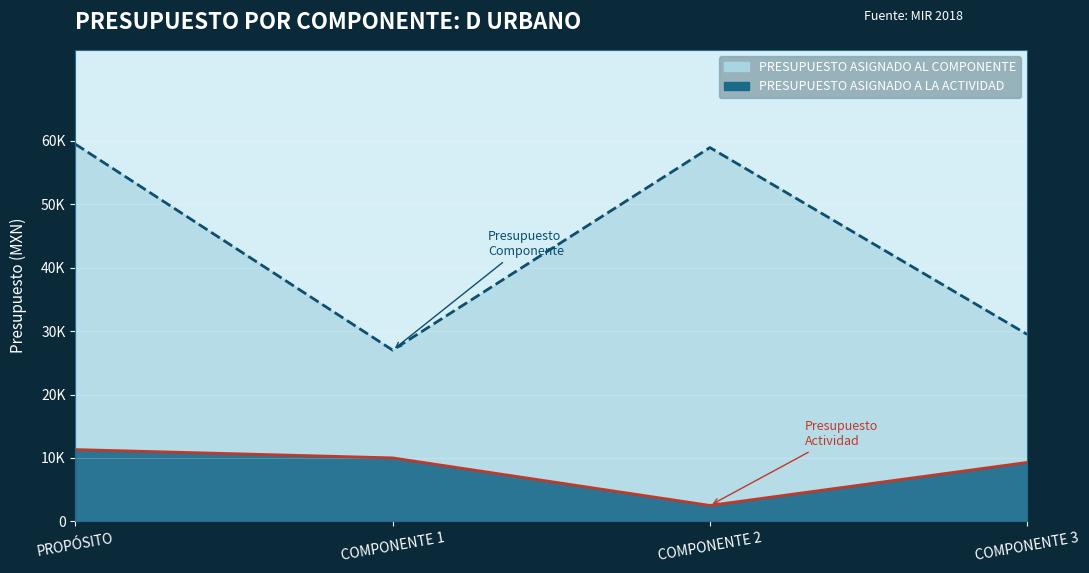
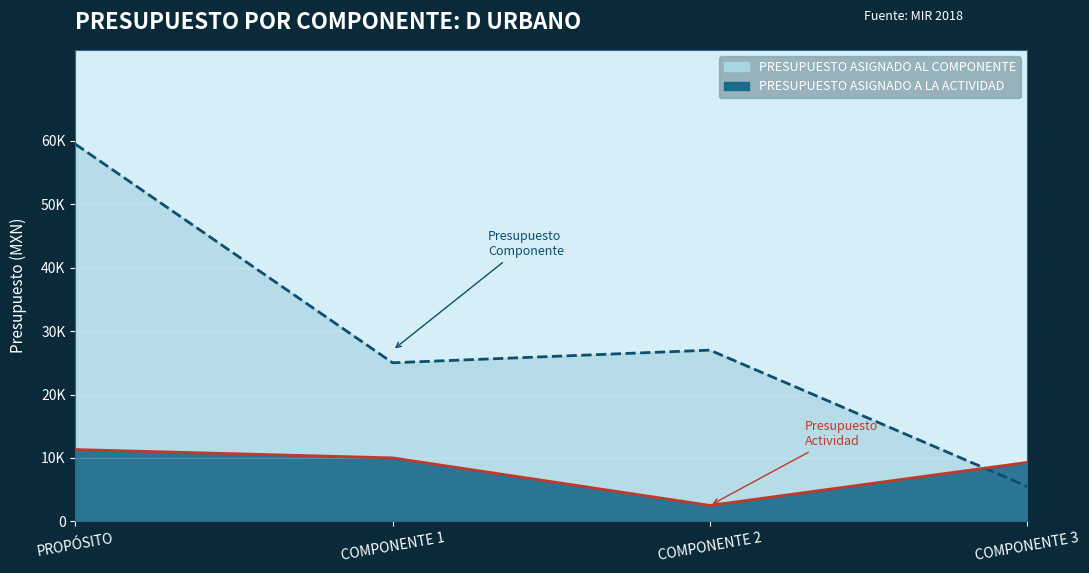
PRESUPUESTO ASIGNADO AL COMPONENTE, COMPONENTE 1: 27000 -> 25000
PRESUPUESTO ASIGNADO AL COMPONENTE, COMPONENTE 2: 59000 -> 27000
PRESUPUESTO ASIGNADO AL COMPONENTE, COMPONENTE 3: 29000 -> 6000
